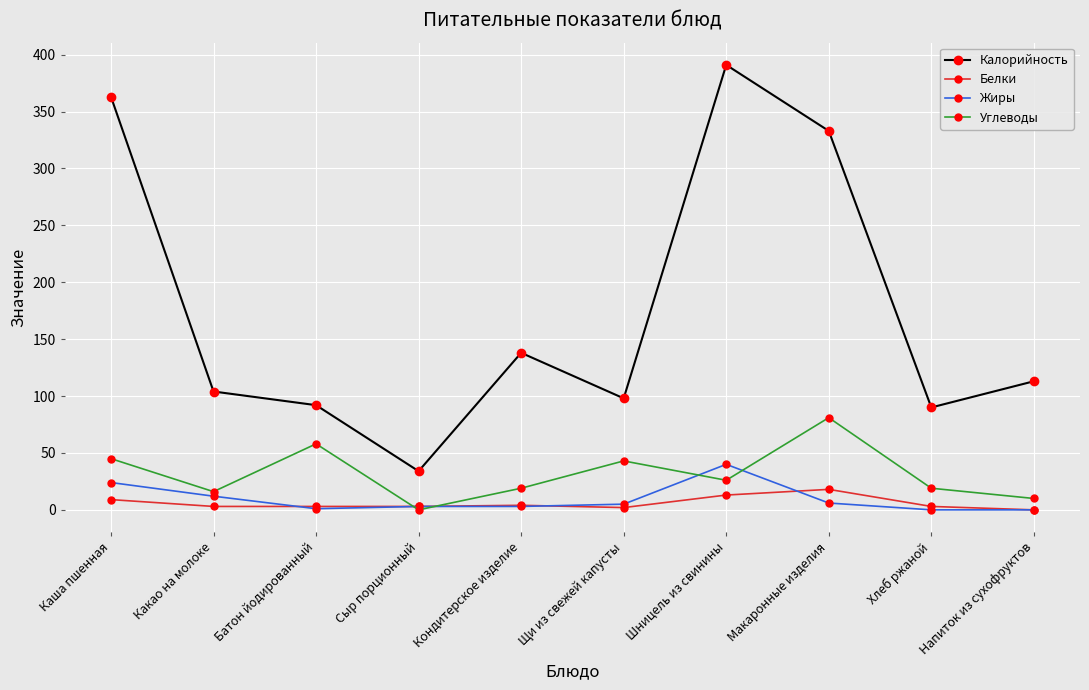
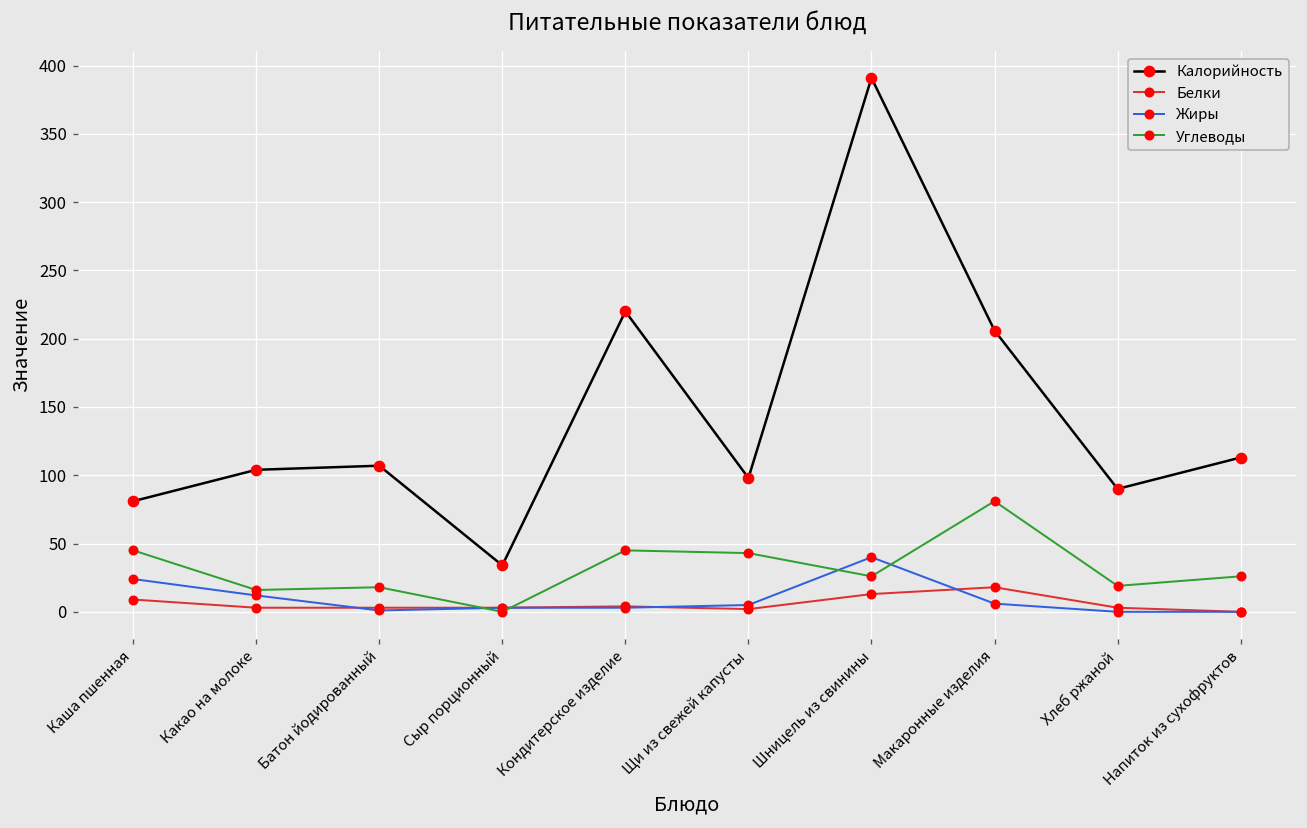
Калорийность, Каша пшенная: 363 -> 81
Калорийность, Батон йодированный: 92 -> 107
Углеводы, Батон йодированный: 58 -> 18
Калорийность, Кондитерское изделие: 138 -> 220
Углеводы, Кондитерское изделие: 19 -> 45
Калорийность, Макаронные изделия: 333 -> 206
Углеводы, Напиток из сухофруктов: 10 -> 26
